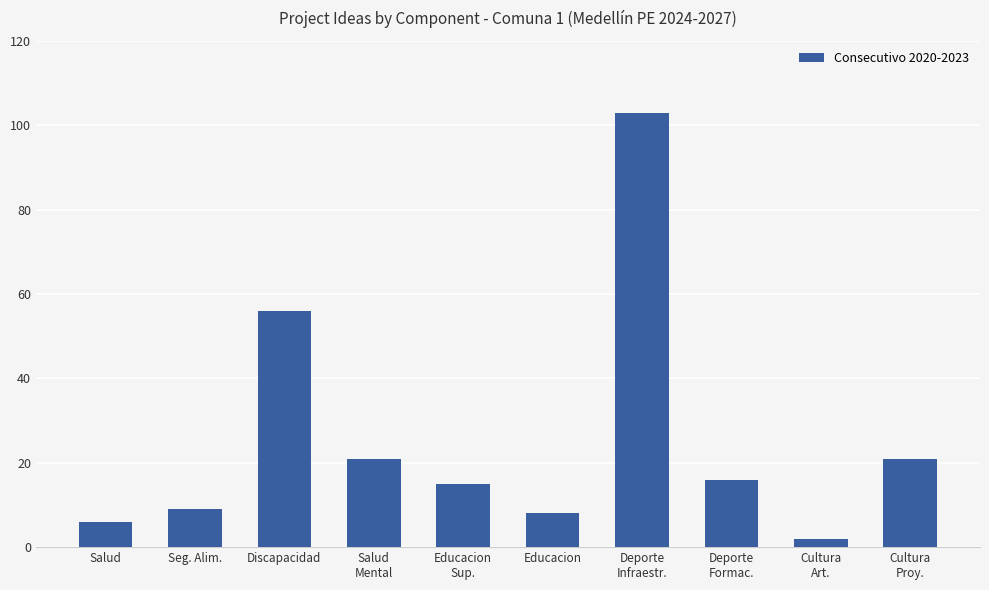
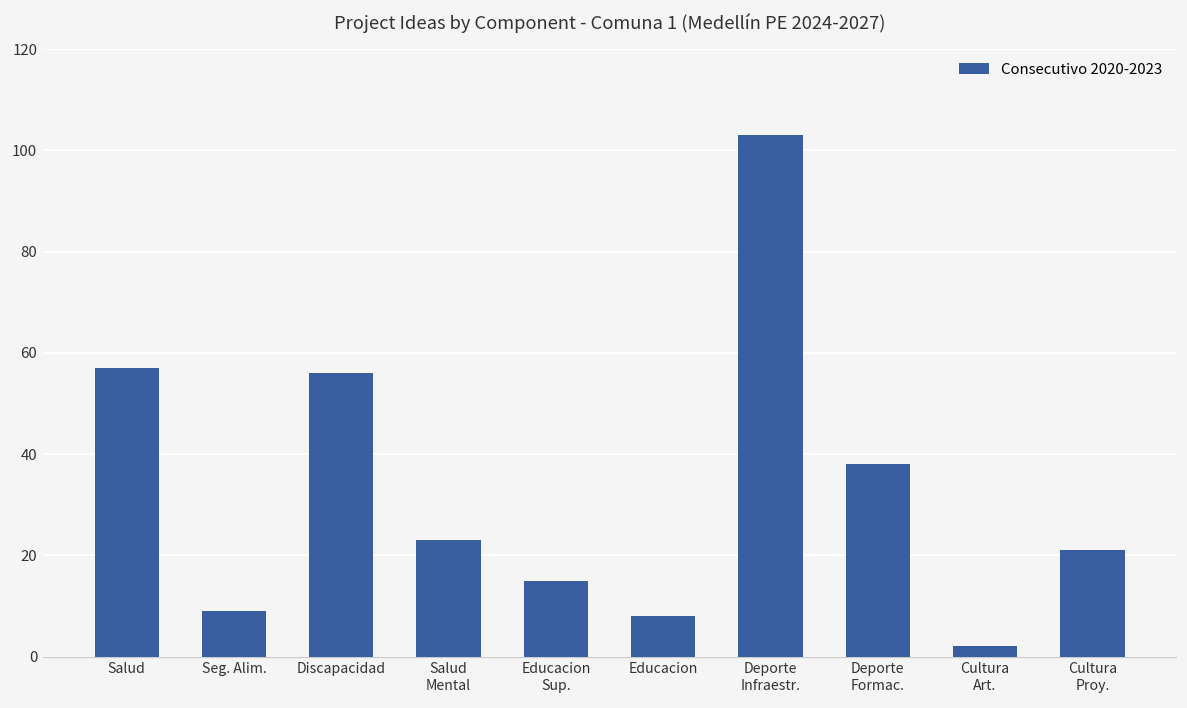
Salud: 6 -> 57
Salud Mental: 21 -> 23
Deporte Formac.: 16 -> 38
